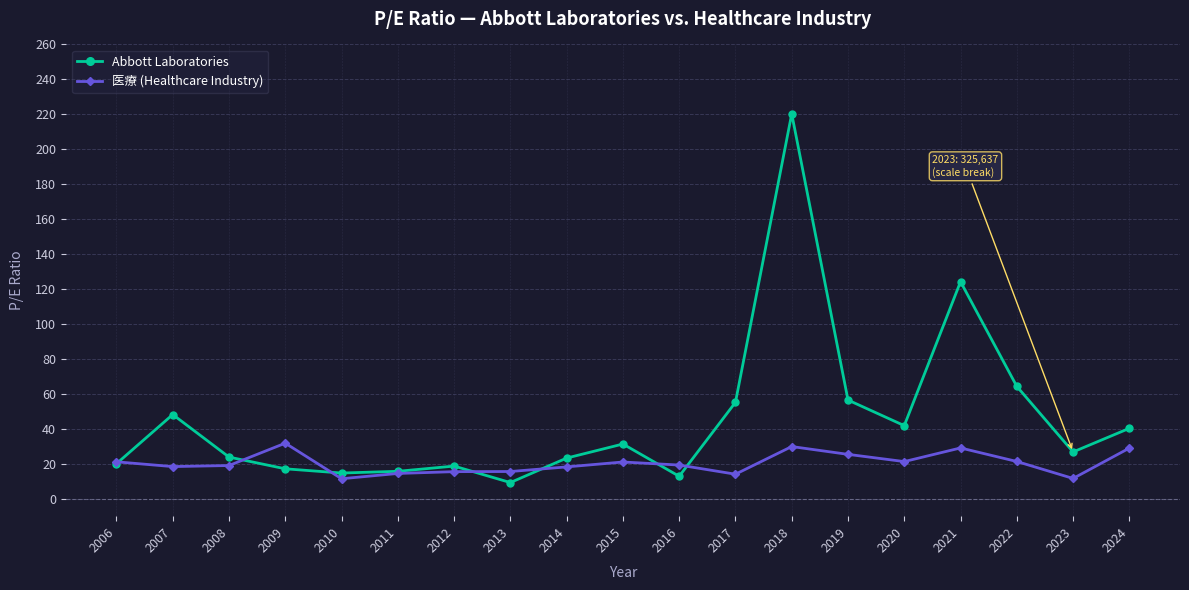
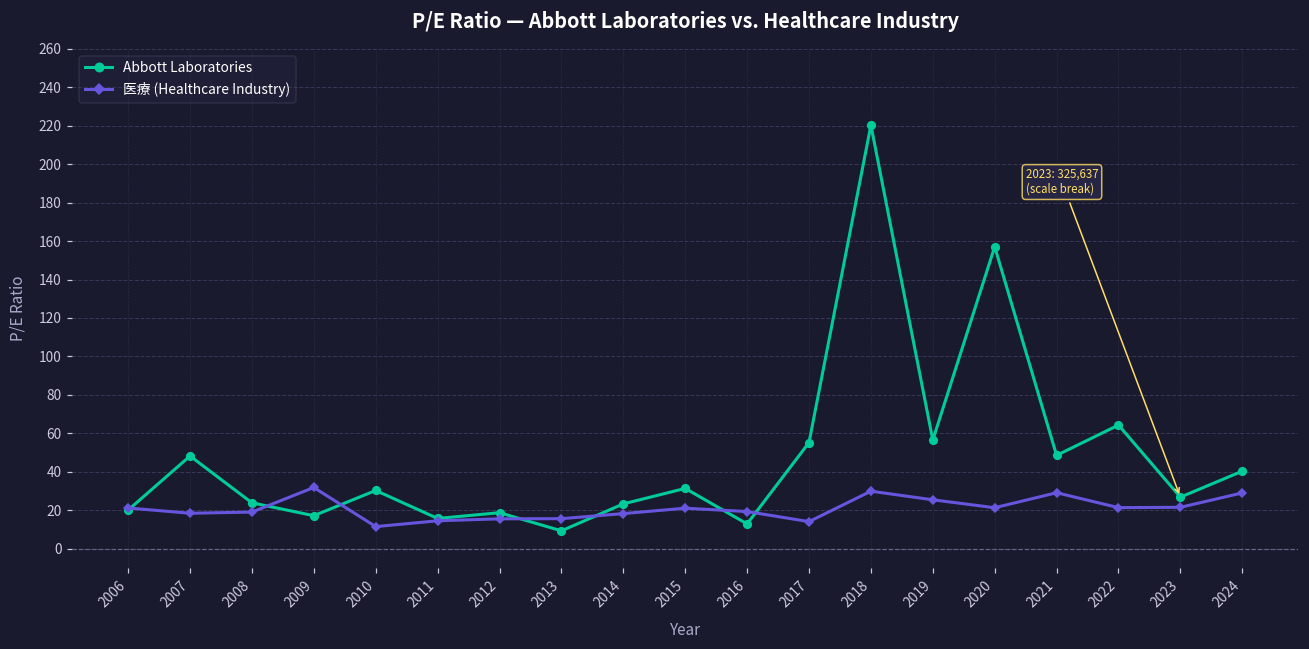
Abbott Laboratories, 2010: 15 -> 30
Abbott Laboratories, 2020: 42 -> 157
Abbott Laboratories, 2021: 124 -> 48
医療 (Healthcare Industry), 2023: 12 -> 21
